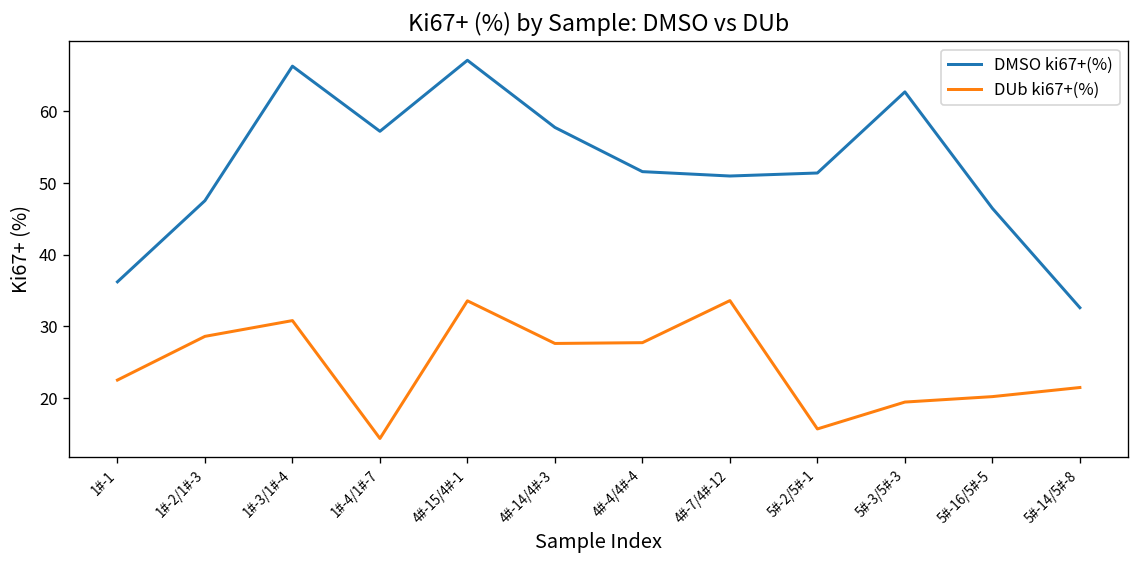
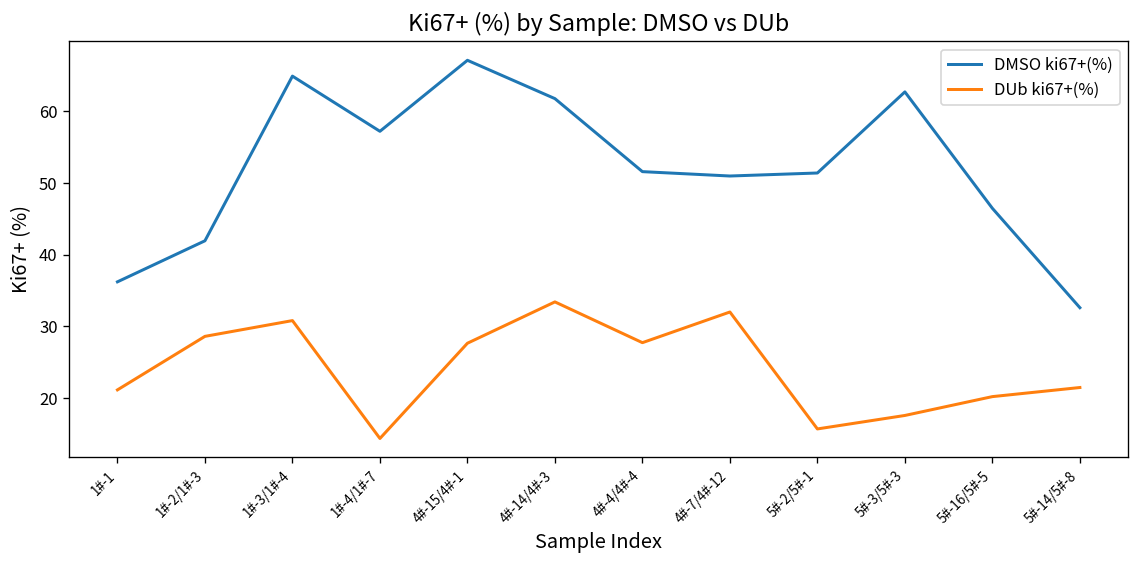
DUb ki67+(%), 1#-1: 23 -> 21
DMSO ki67+(%), 1#-2/1#-3: 48 -> 42
DMSO ki67+(%), 1#-3/1#-4: 66 -> 65
DUb ki67+(%), 4#-15/4#-1: 34 -> 28
DMSO ki67+(%), 4#-14/4#-3: 58 -> 62
DUb ki67+(%), 4#-14/4#-3: 28 -> 33
DUb ki67+(%), 4#-7/4#-12: 34 -> 32
DUb ki67+(%), 5#-3/5#-3: 19 -> 18
